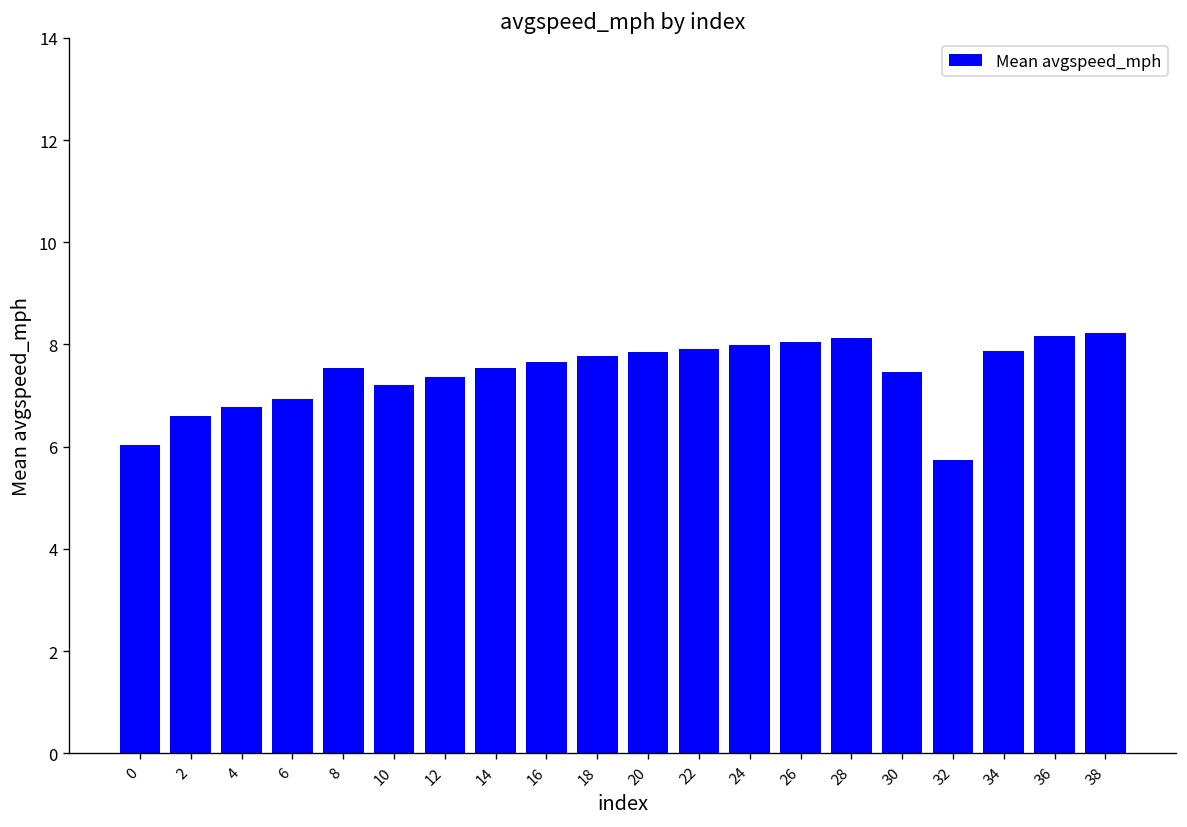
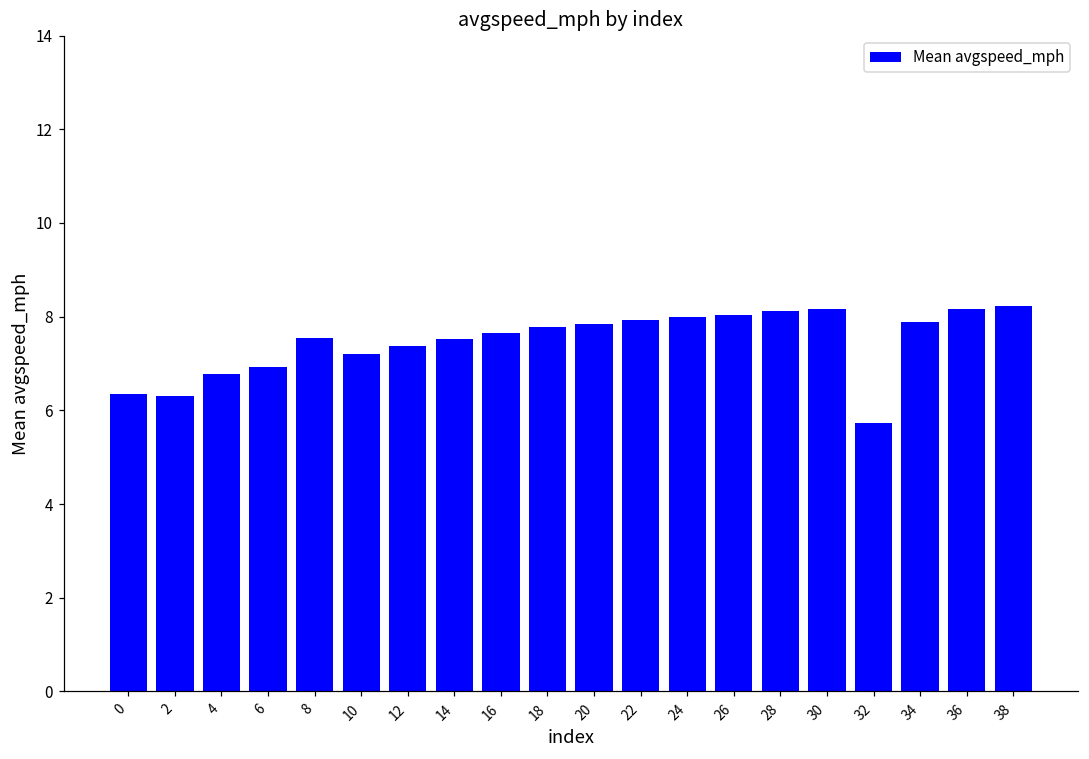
0: 6.0 -> 6.4
2: 6.6 -> 6.3
30: 7.5 -> 8.2
